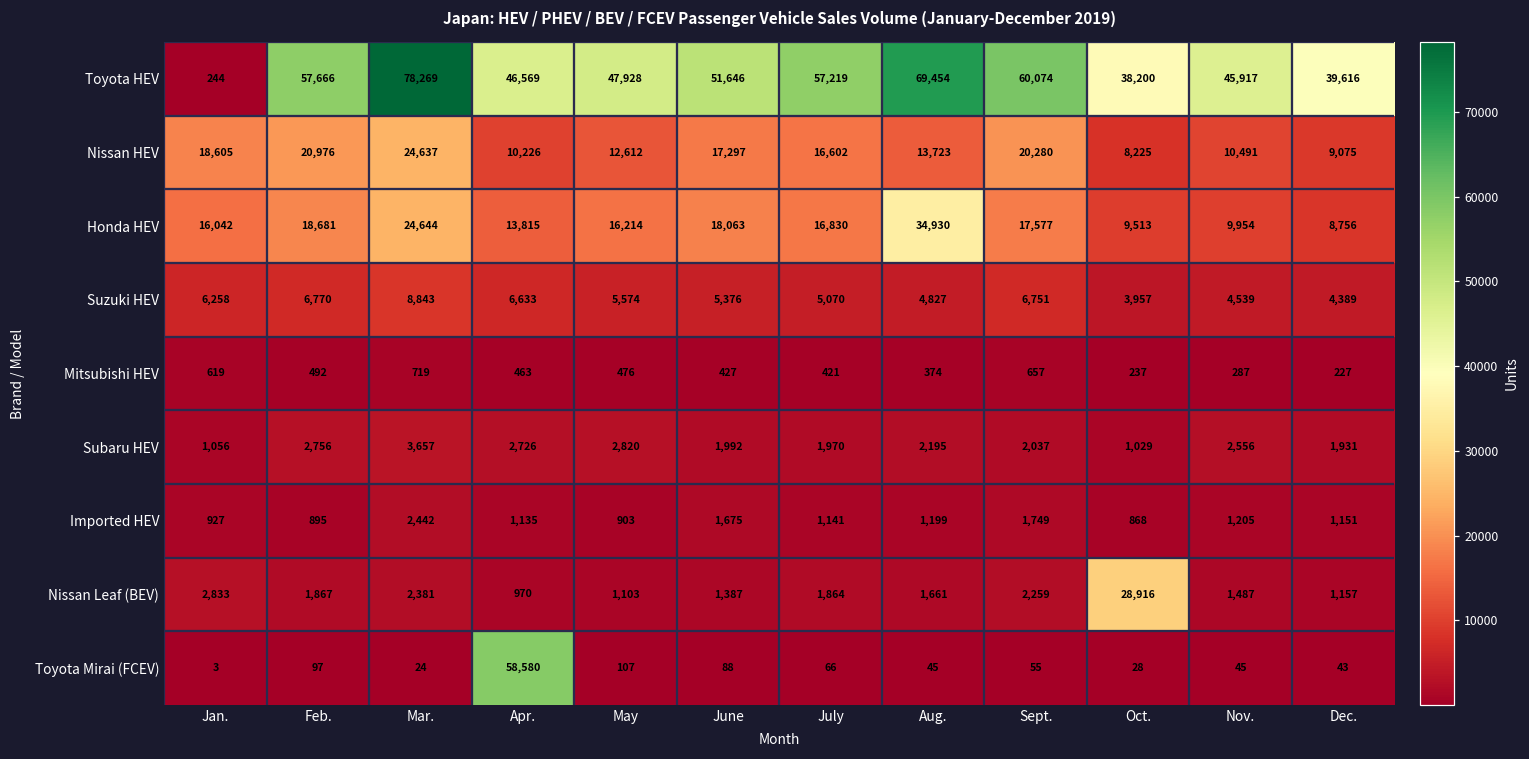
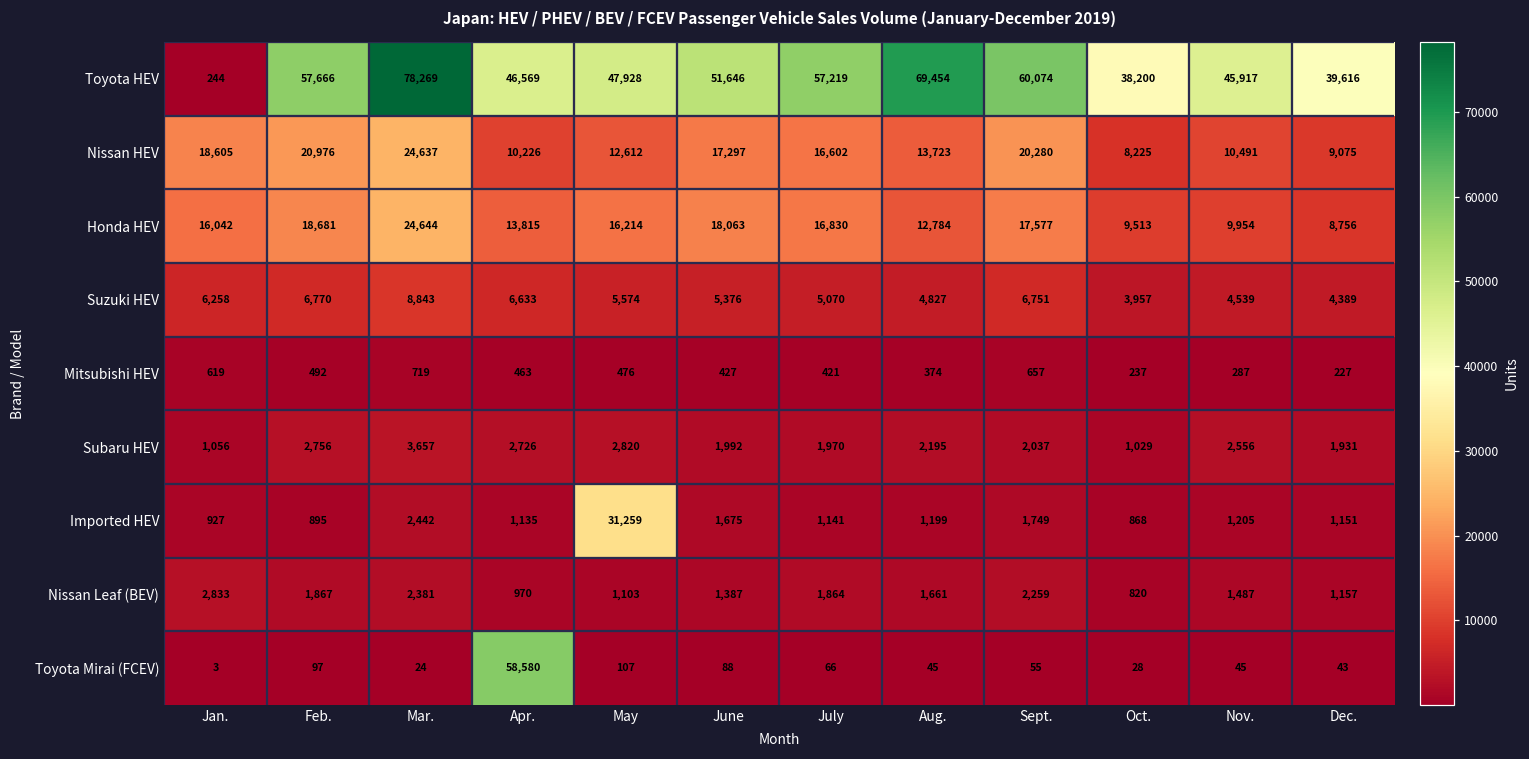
Honda HEV, Aug.: 34,930 -> 12,784
Imported HEV, May: 903 -> 31,259
Nissan Leaf (BEV), Oct.: 28,916 -> 820
